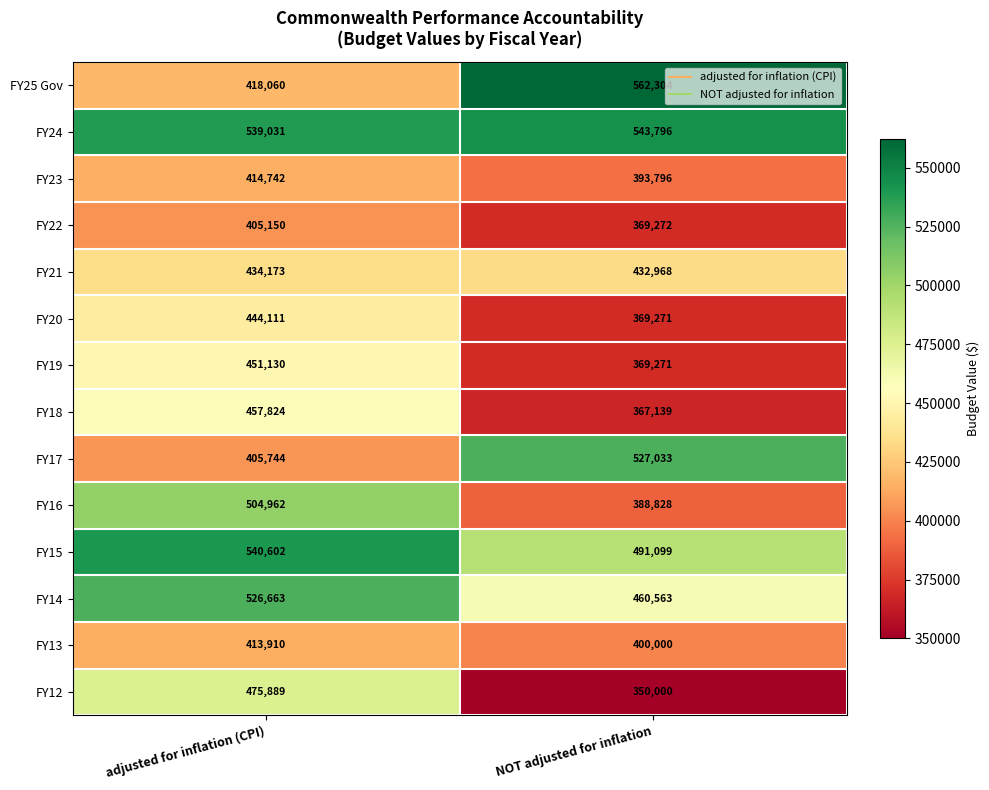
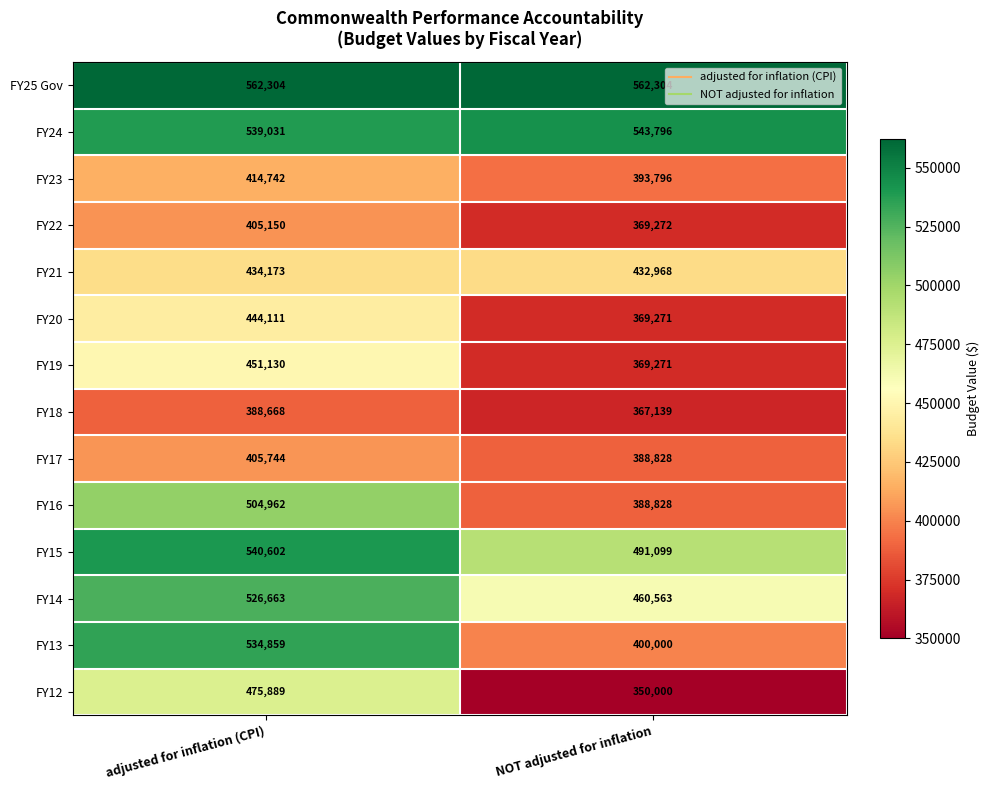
FY25 Gov, adjusted for inflation (CPI): 418,060 -> 562,304
FY18, adjusted for inflation (CPI): 457,824 -> 388,668
FY17, NOT adjusted for inflation: 527,033 -> 388,828
FY13, adjusted for inflation (CPI): 413,910 -> 534,859
